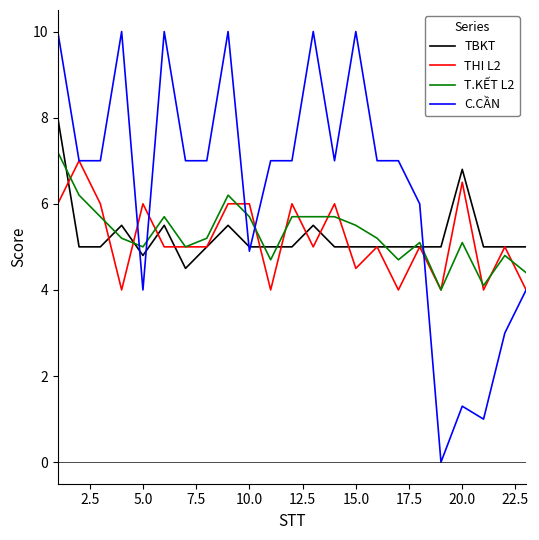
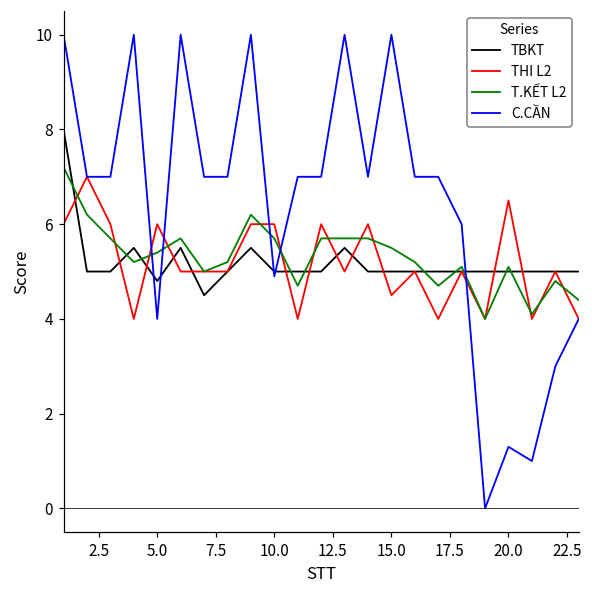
T.KẾT L2, 5.0: 5.0 -> 5.4
TBKT, 20.0: 6.8 -> 5.0
